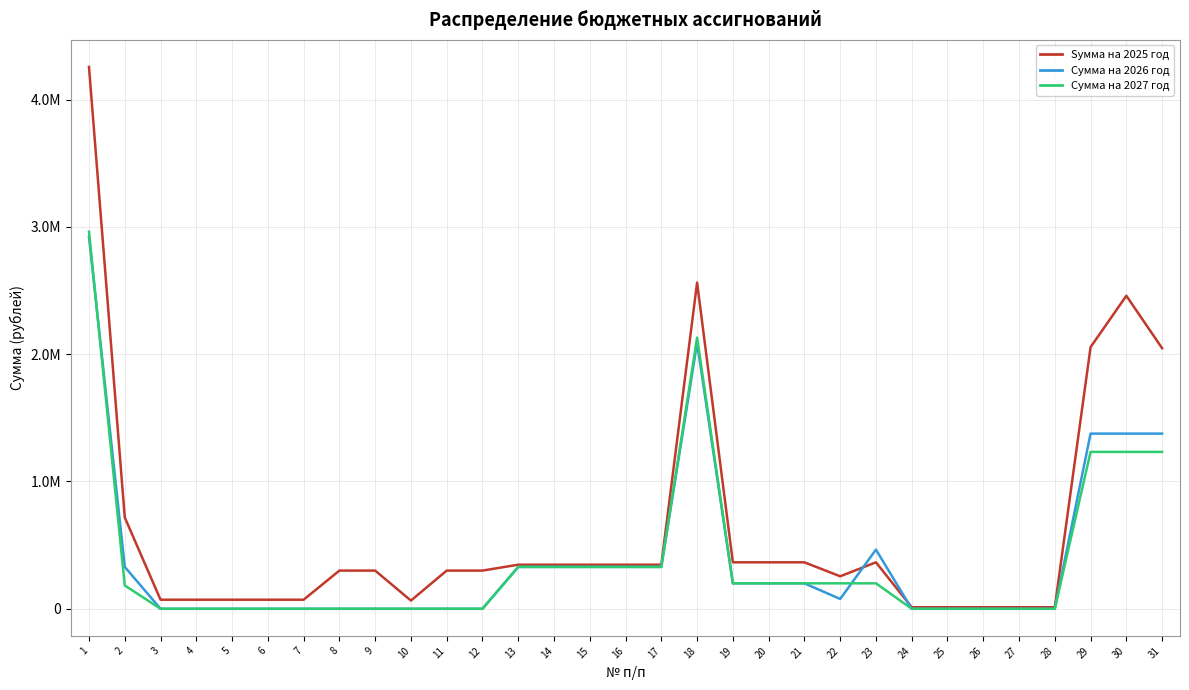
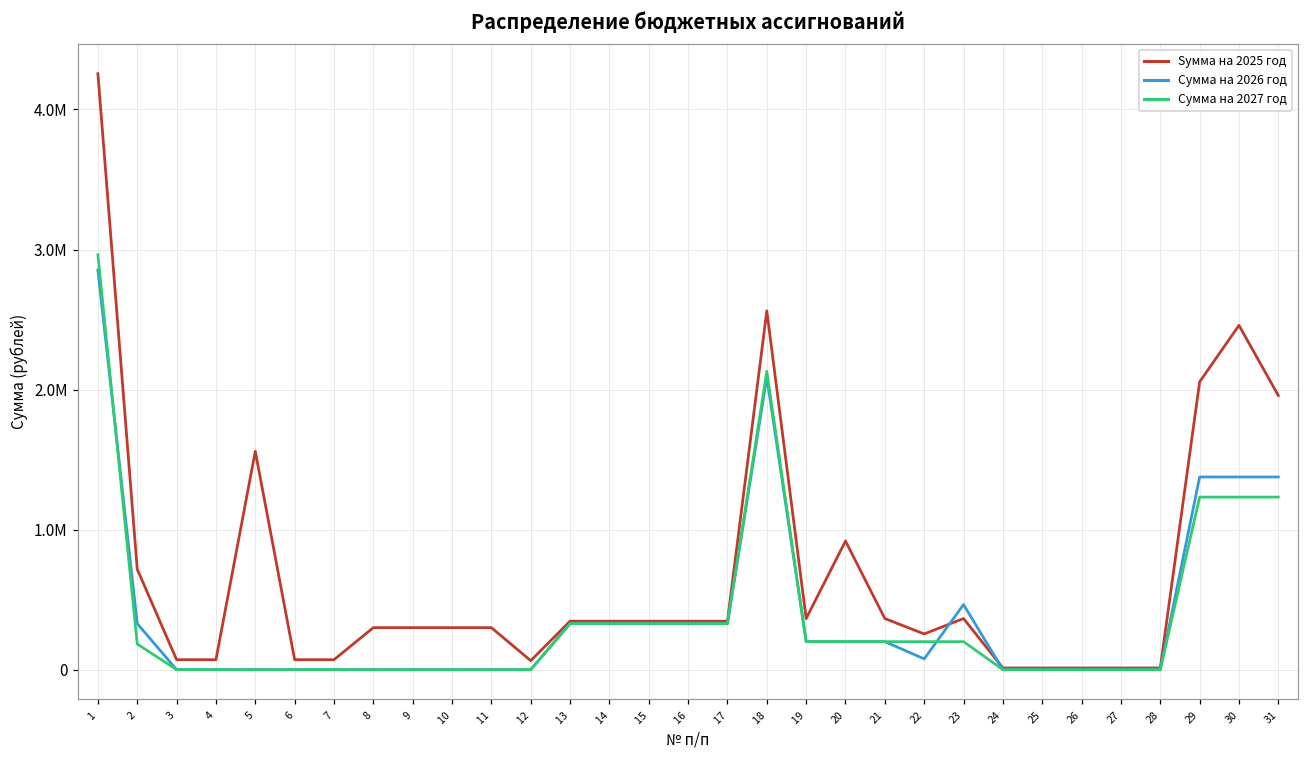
Сумма на 2026 год, 1: 2920000 -> 2850000
Sумма на 2025 год, 5: 70000 -> 1560000
Sумма на 2025 год, 10: 60000 -> 300000
Sумма на 2025 год, 12: 300000 -> 60000
Sумма на 2025 год, 20: 370000 -> 920000
Sумма на 2025 год, 31: 2050000 -> 1960000
